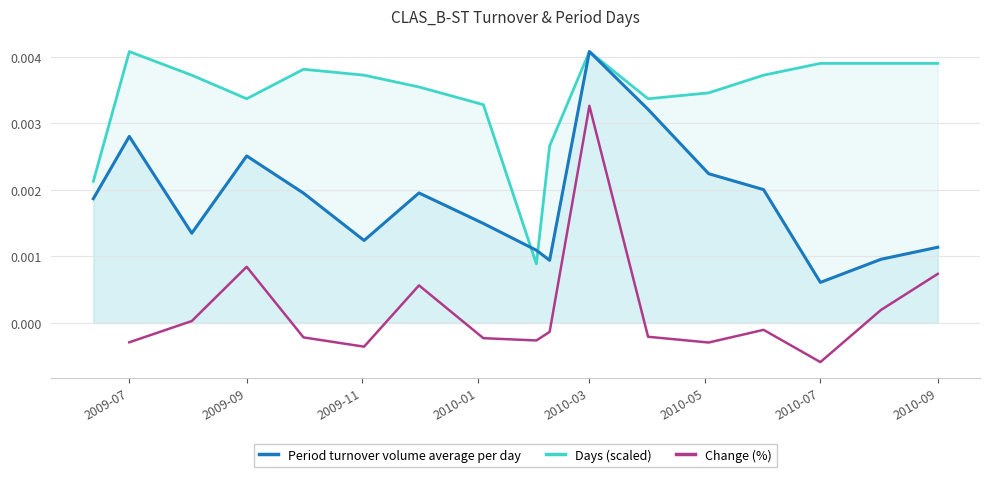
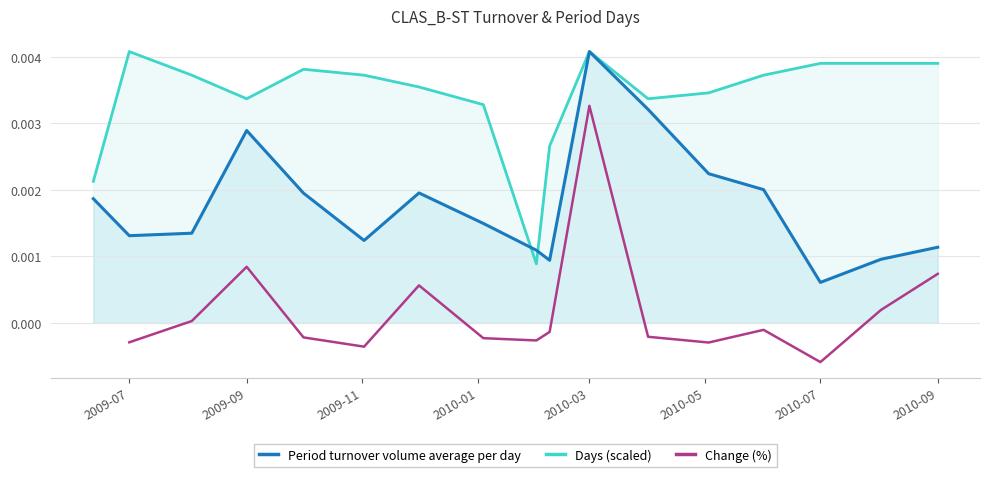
Period turnover volume average per day, 2009-07: 0.0028 -> 0.0013
Period turnover volume average per day, 2009-09: 0.0025 -> 0.0029
